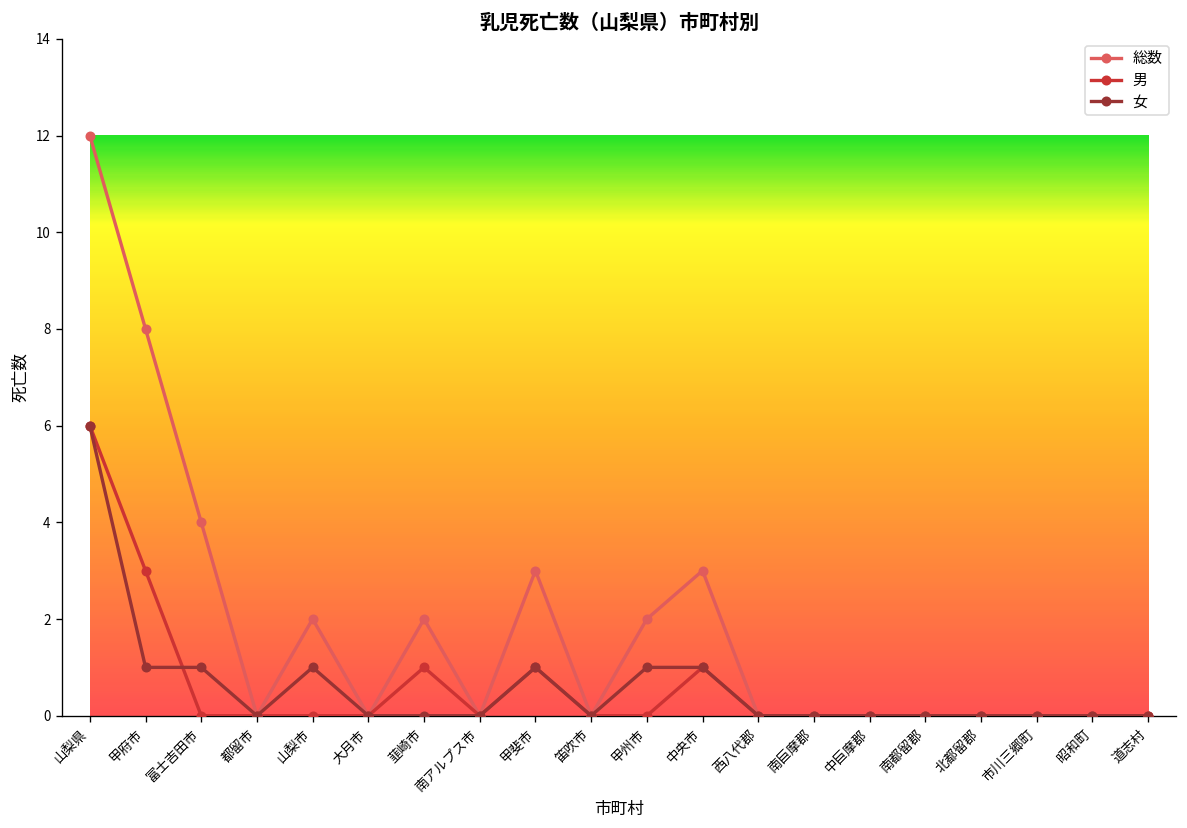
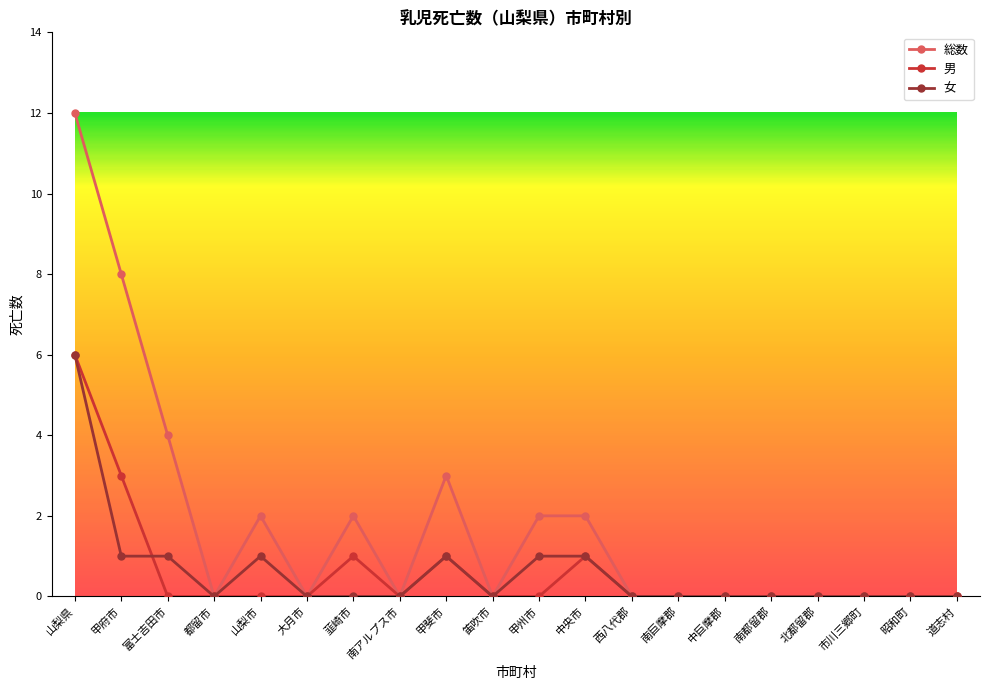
総数, 中央市: 3 -> 2
